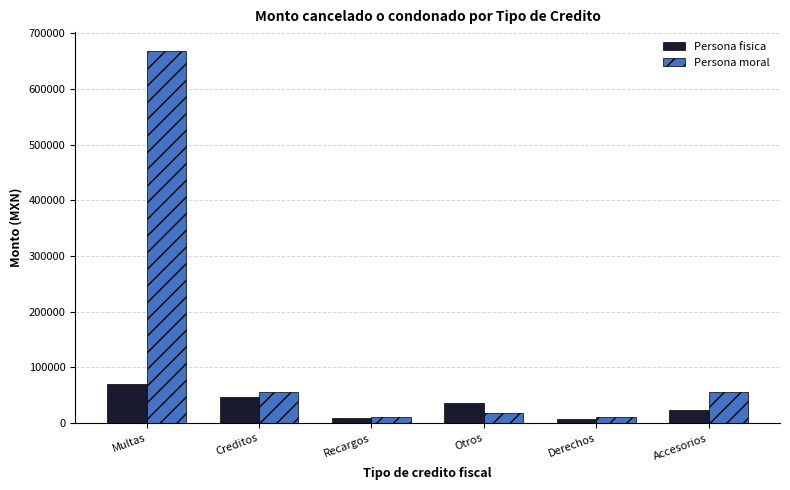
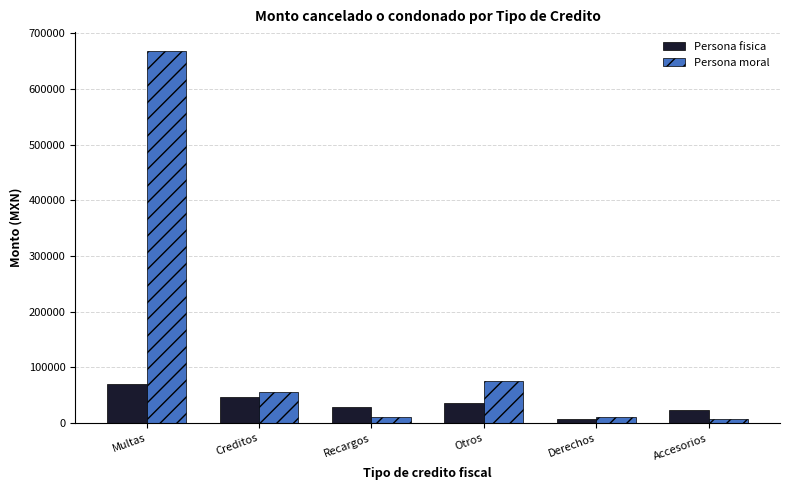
Persona fisica, Recargos: 10000 -> 30000
Persona moral, Otros: 20000 -> 80000
Persona moral, Accesorios: 60000 -> 10000
